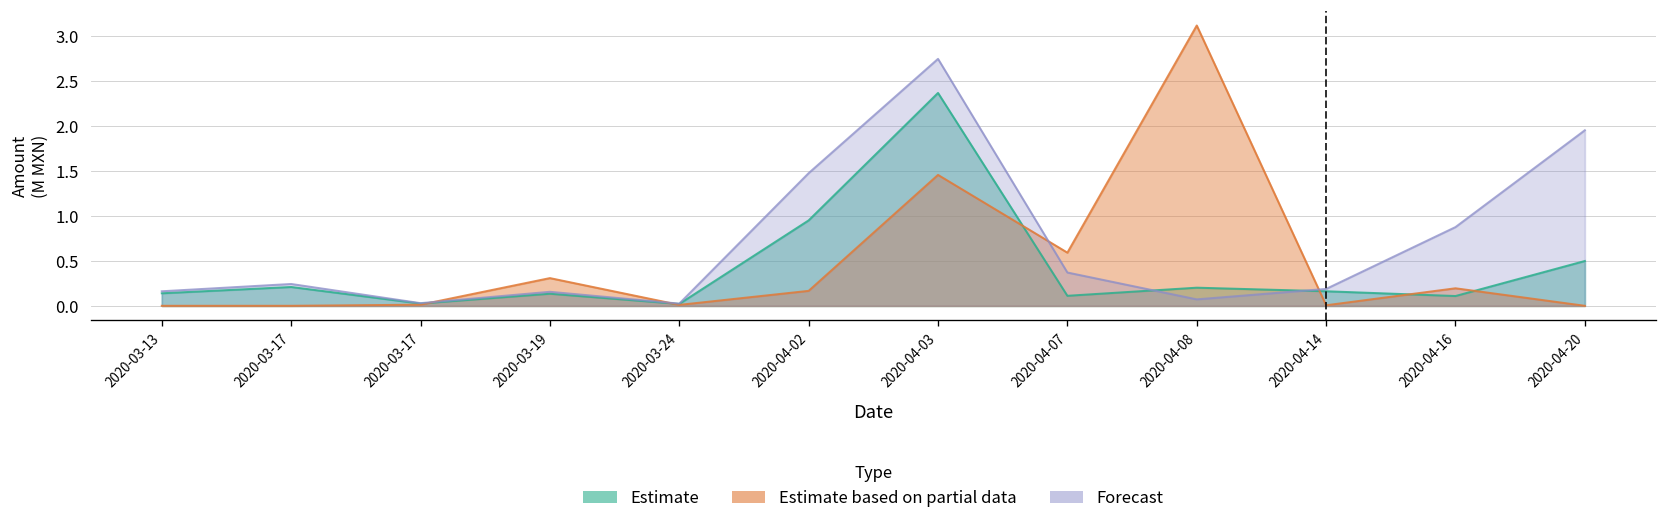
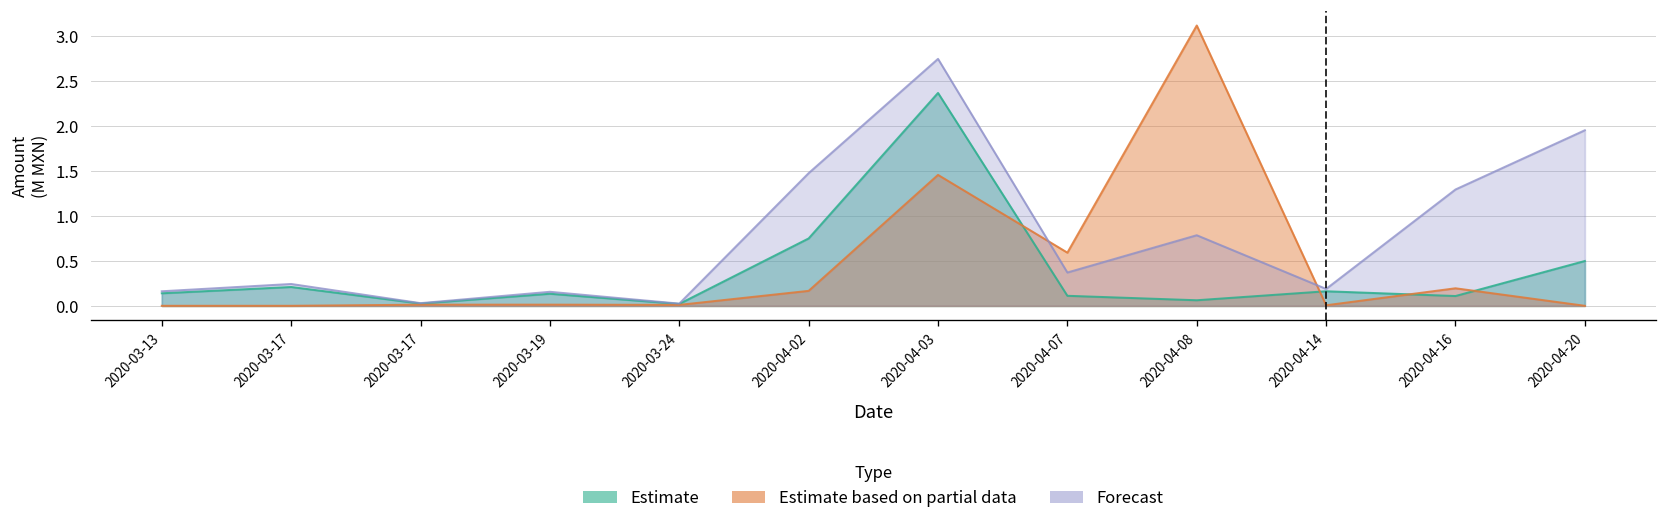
Estimate based on partial data, 2020-03-19: 0.3 -> 0.0
Estimate, 2020-04-02: 1.0 -> 0.8
Estimate, 2020-04-08: 0.2 -> 0.1
Forecast, 2020-04-08: 0.1 -> 0.8
Forecast, 2020-04-16: 0.9 -> 1.3
